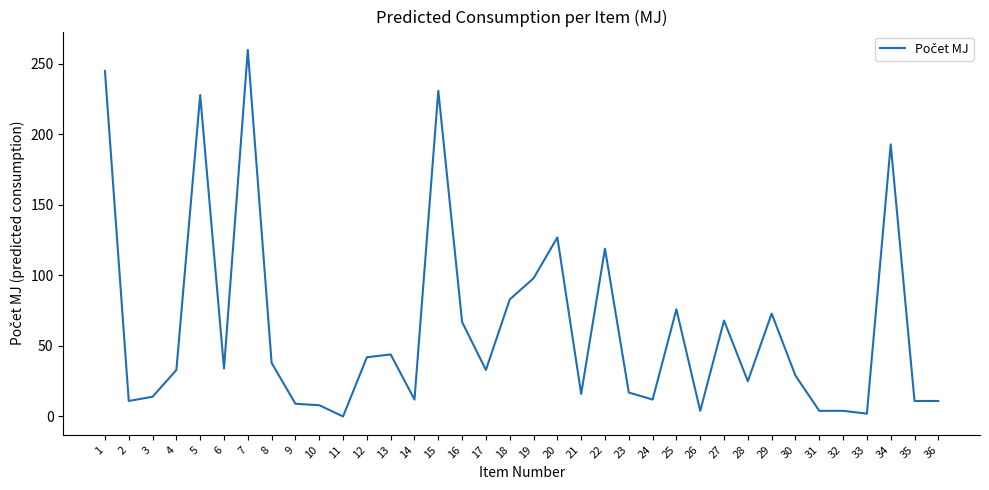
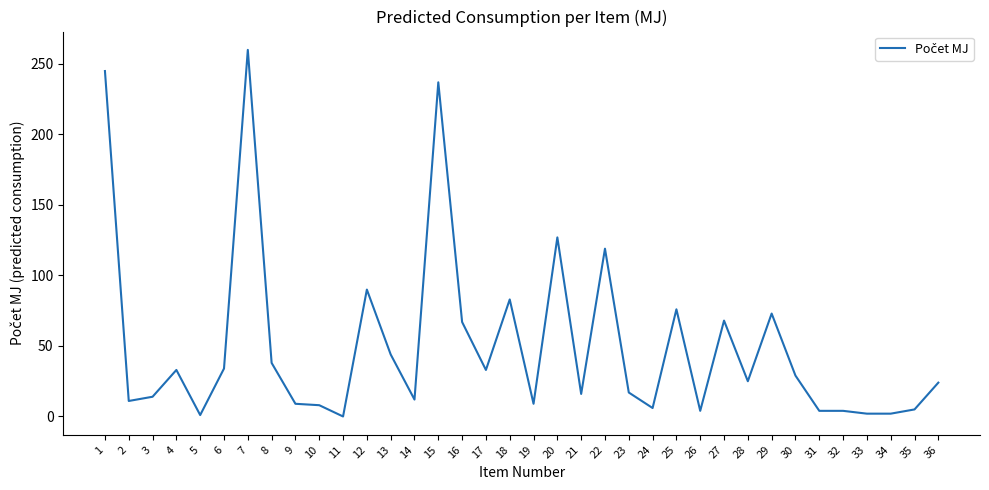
5: 228 -> 1
12: 42 -> 90
15: 231 -> 237
19: 98 -> 9
24: 12 -> 6
34: 193 -> 2
35: 11 -> 5
36: 11 -> 24
